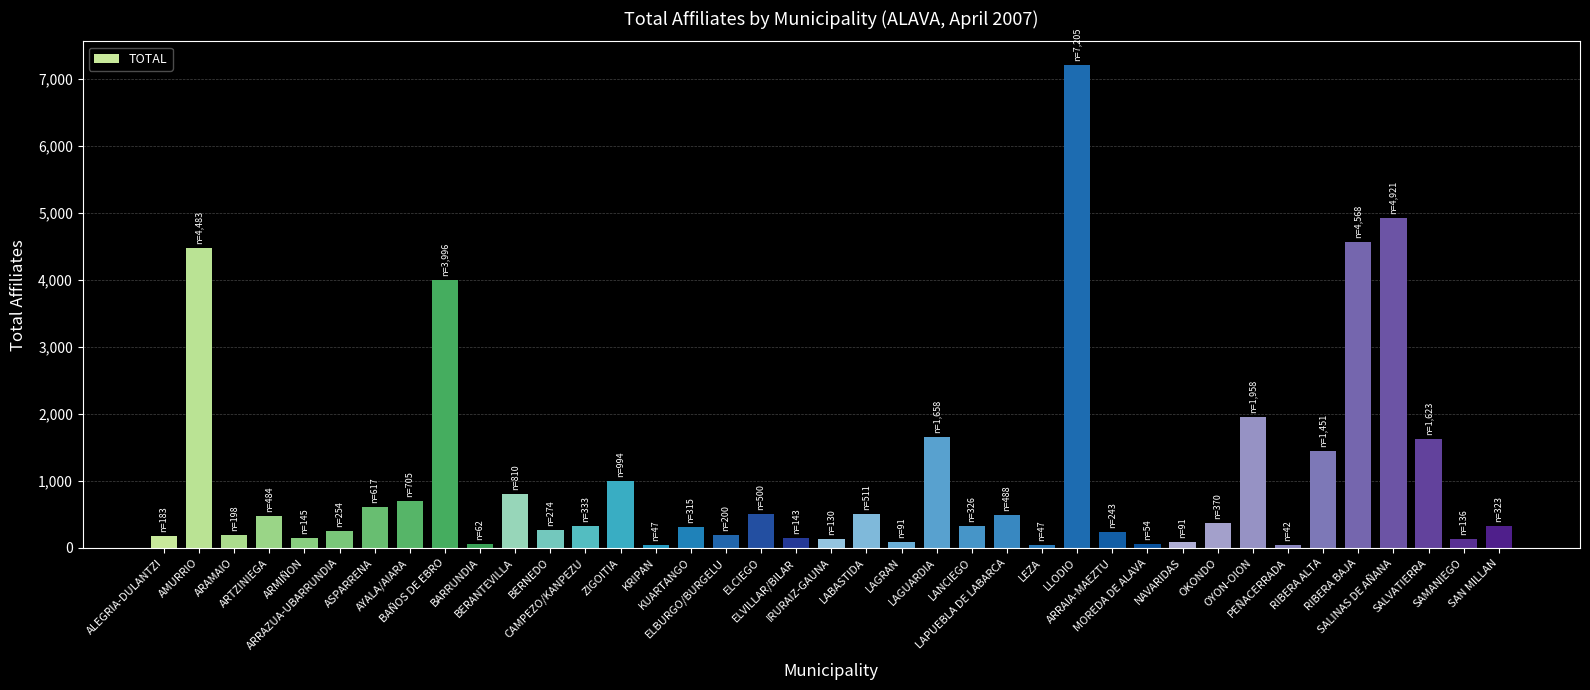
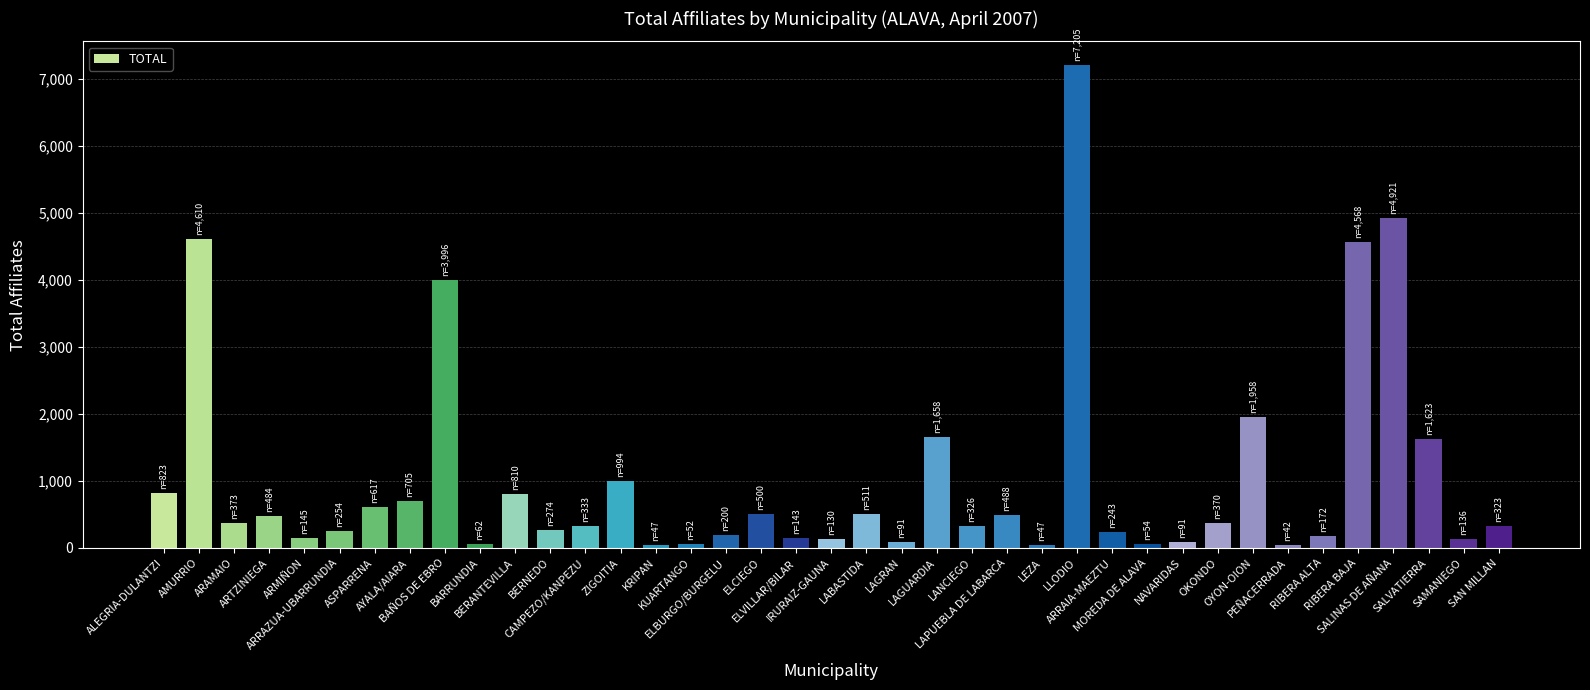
ALEGRIA-DULANTZI: 183 -> 823
AMURRIO: 4,483 -> 4,610
ARAMAIO: 198 -> 373
KUARTANGO: 315 -> 52
RIBERA ALTA: 1,451 -> 172
